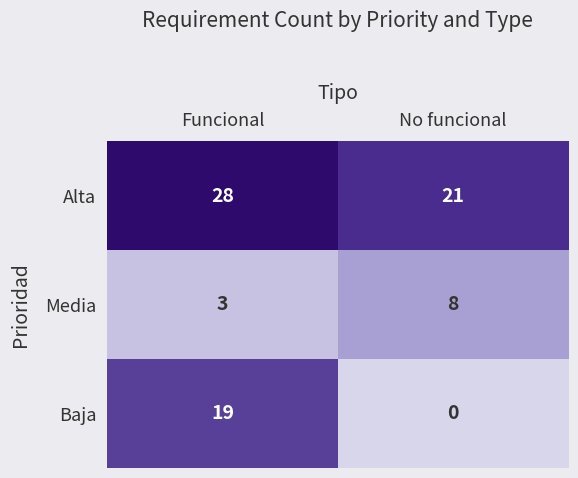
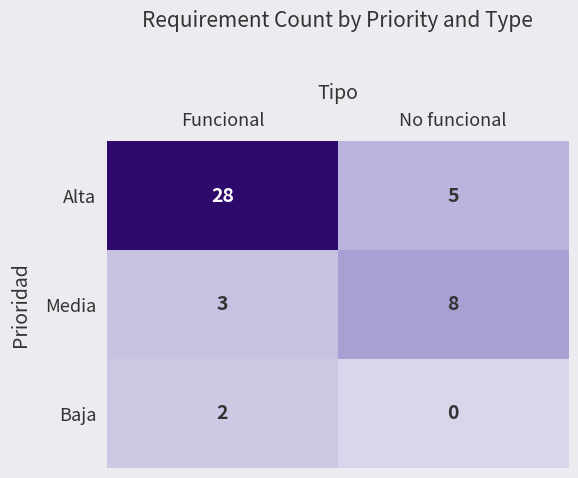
Alta, No funcional: 21 -> 5
Baja, Funcional: 19 -> 2
